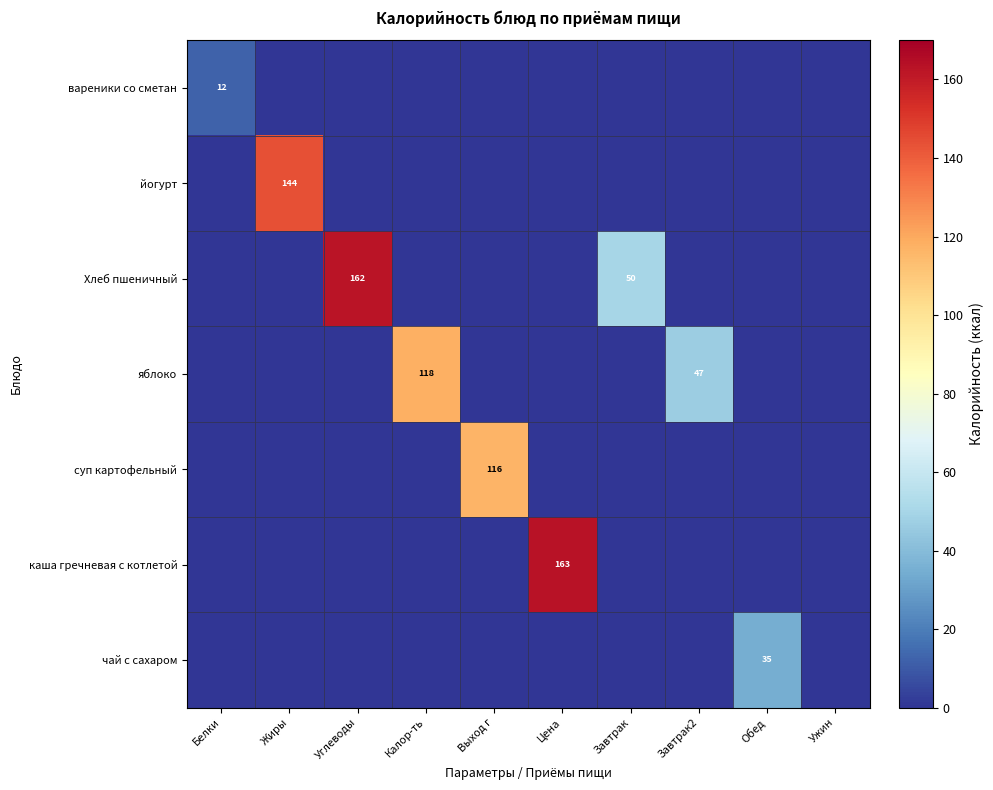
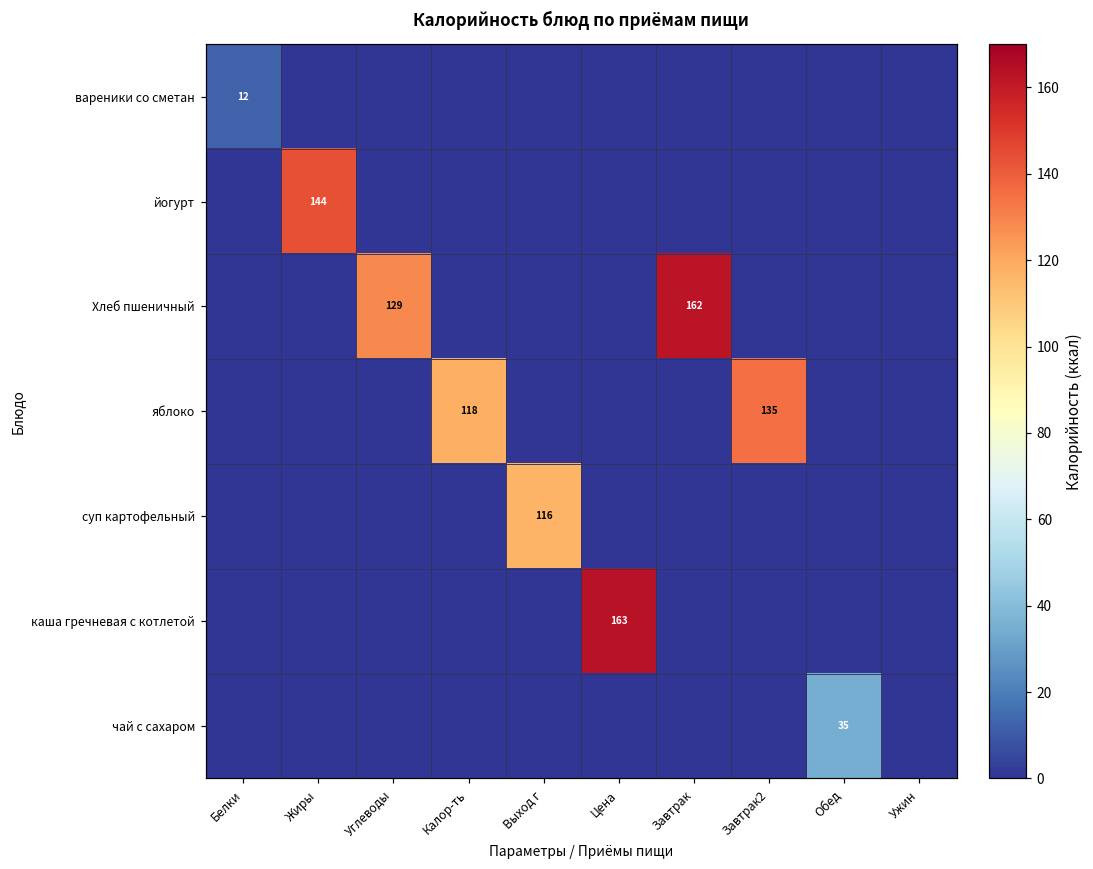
Хлеб пшеничный, Углеводы: 162 -> 129
Хлеб пшеничный, Завтрак: 50 -> 162
яблоко, Завтрак2: 47 -> 135
